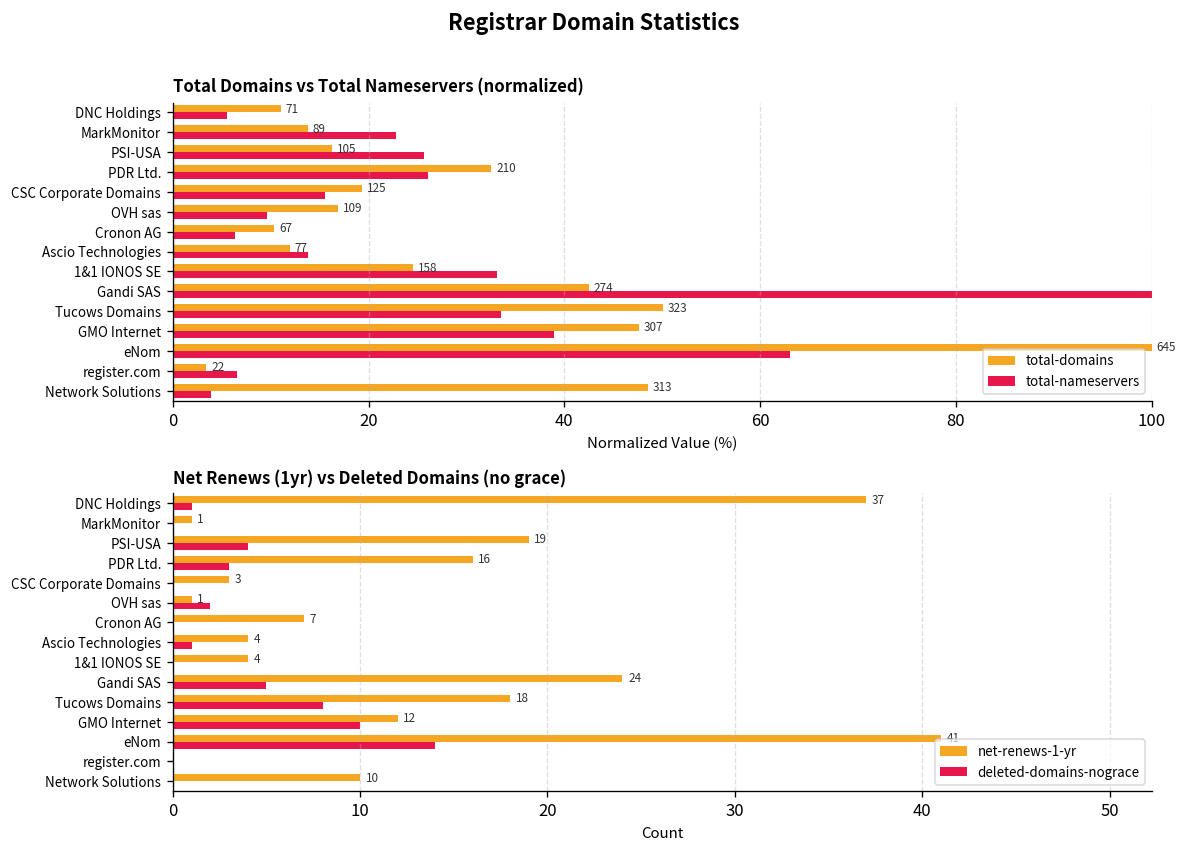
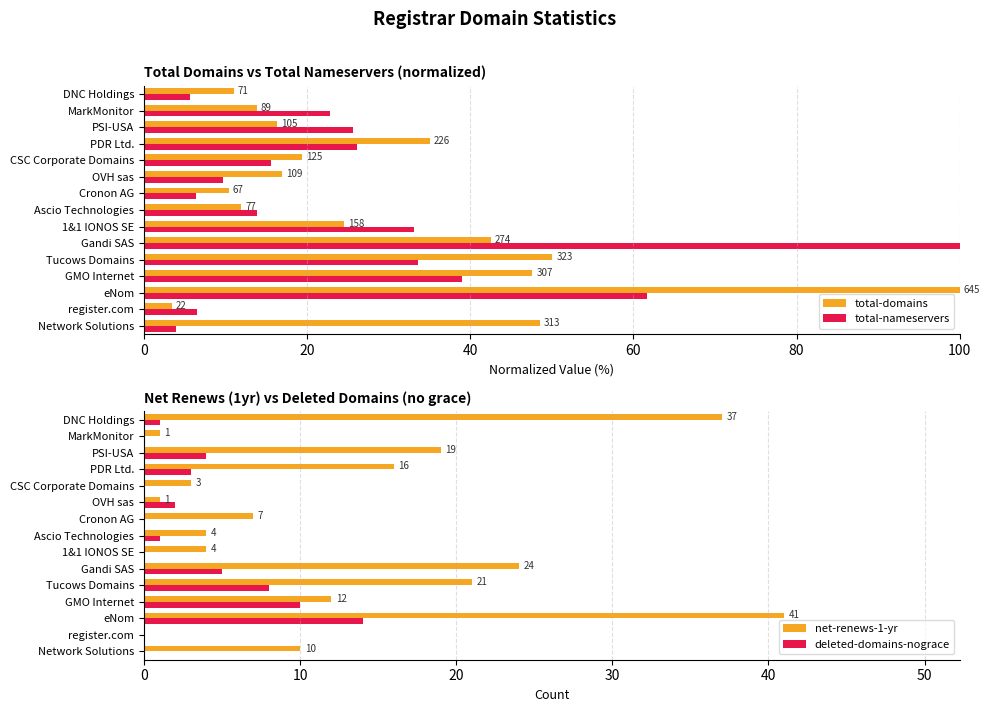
Total Domains vs Total Nameservers (normalized), total-domains, PDR Ltd.: 210 -> 226
Total Domains vs Total Nameservers (normalized), total-nameservers, eNom: 63 -> 62
Net Renews (1yr) vs Deleted Domains (no grace), net-renews-1-yr, Tucows Domains: 18 -> 21
